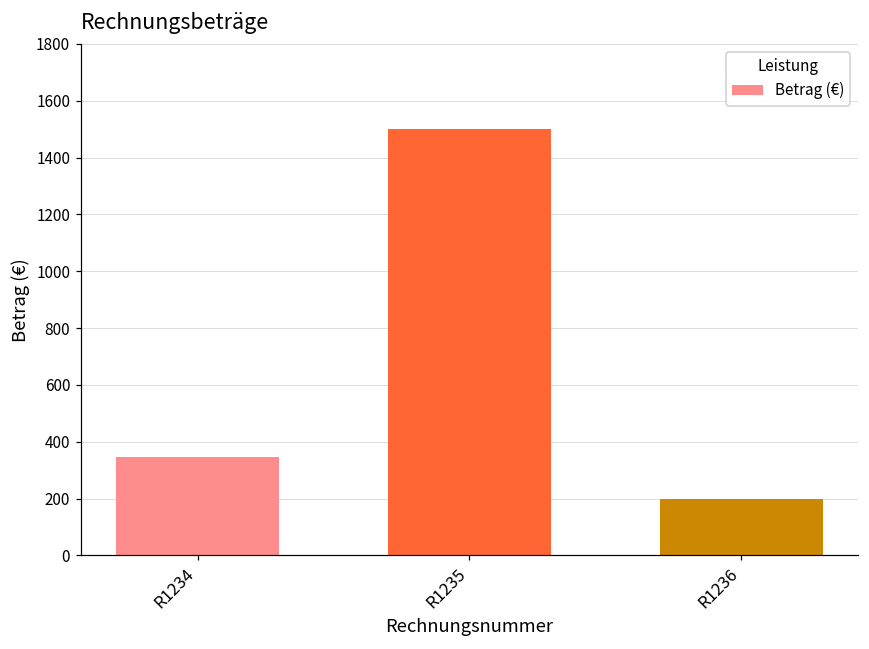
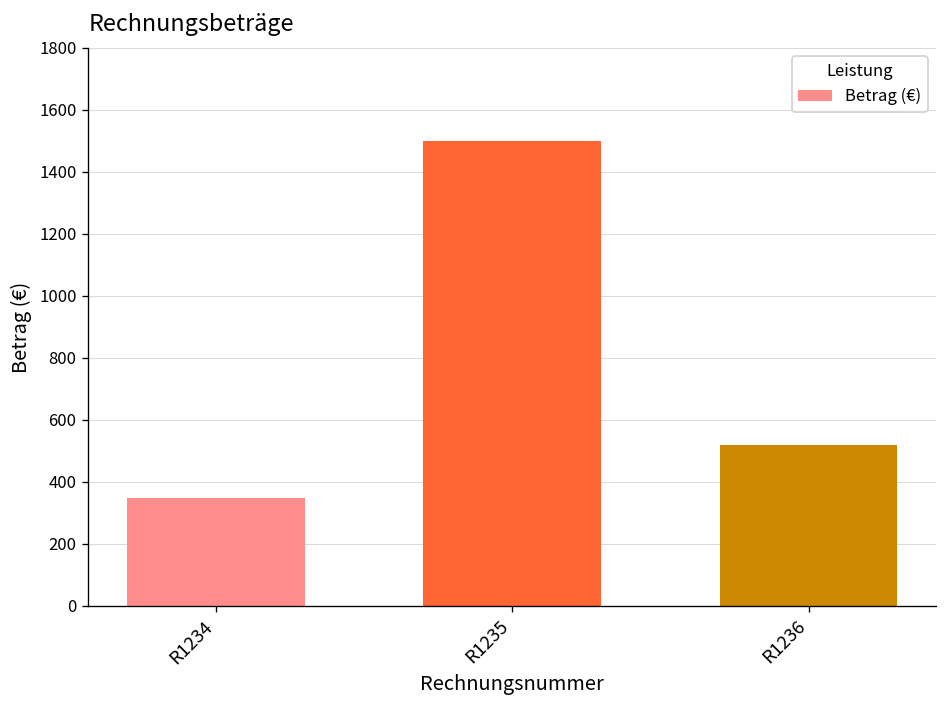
R1236: 200 -> 520
